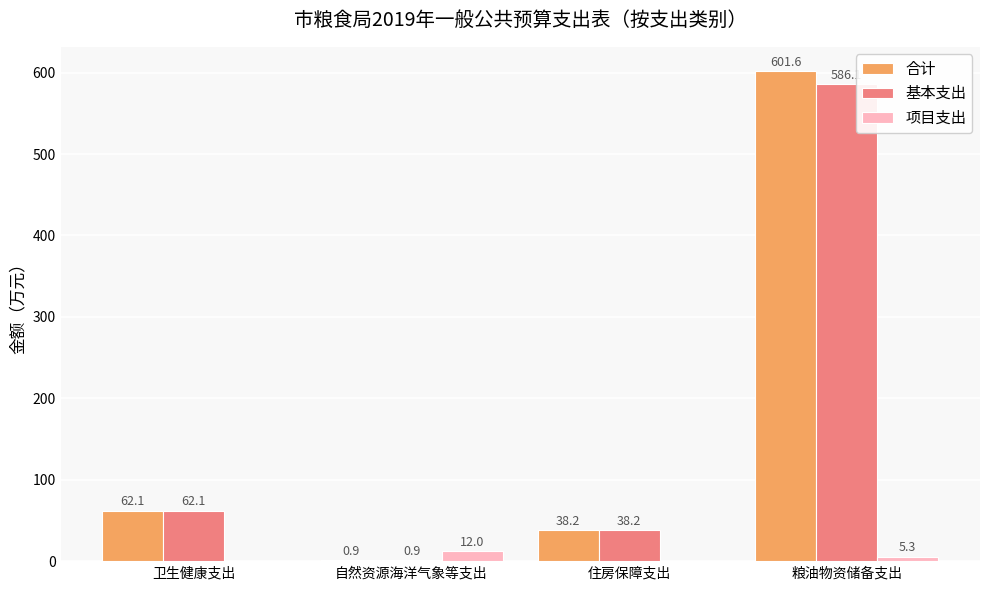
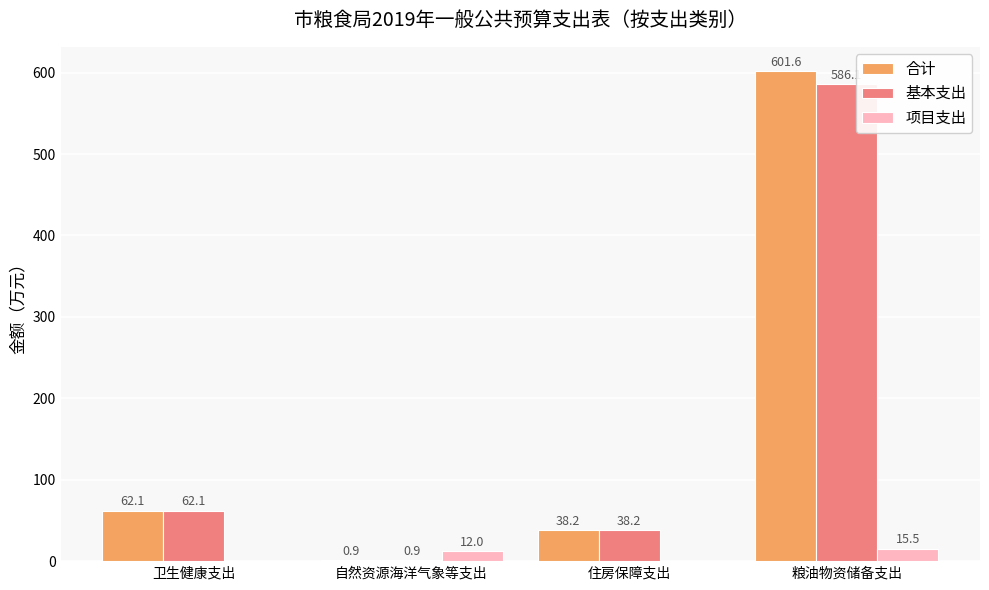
项目支出, 粮油物资储备支出: 5.3 -> 15.5
